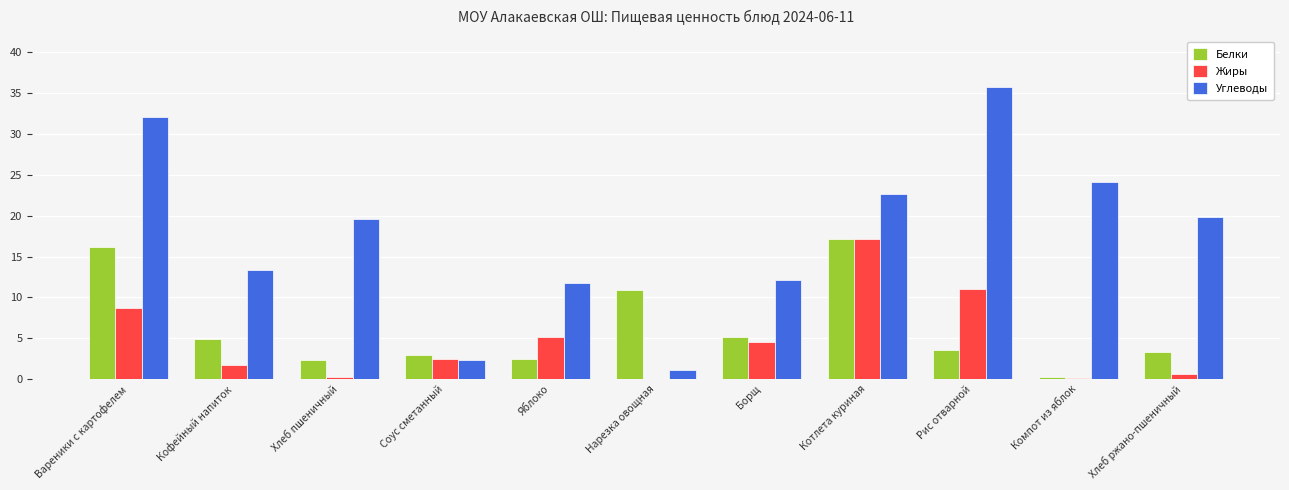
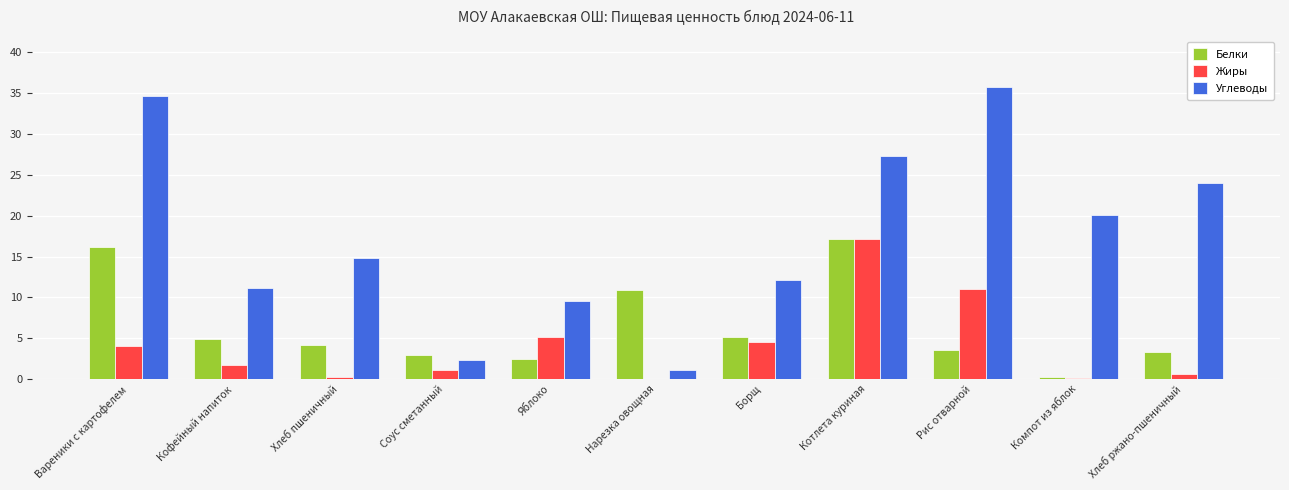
Жиры, Вареники с картофелем: 9 -> 4
Углеводы, Вареники с картофелем: 32 -> 35
Углеводы, Кофейный напиток: 13 -> 11
Белки, Хлеб пшеничный: 2 -> 4
Углеводы, Хлеб пшеничный: 20 -> 15
Жиры, Соус сметанный: 2 -> 1
Углеводы, Яблоко: 12 -> 10
Углеводы, Котлета куриная: 23 -> 27
Углеводы, Компот из яблок: 24 -> 20
Углеводы, Хлеб ржано-пшеничный: 20 -> 24
